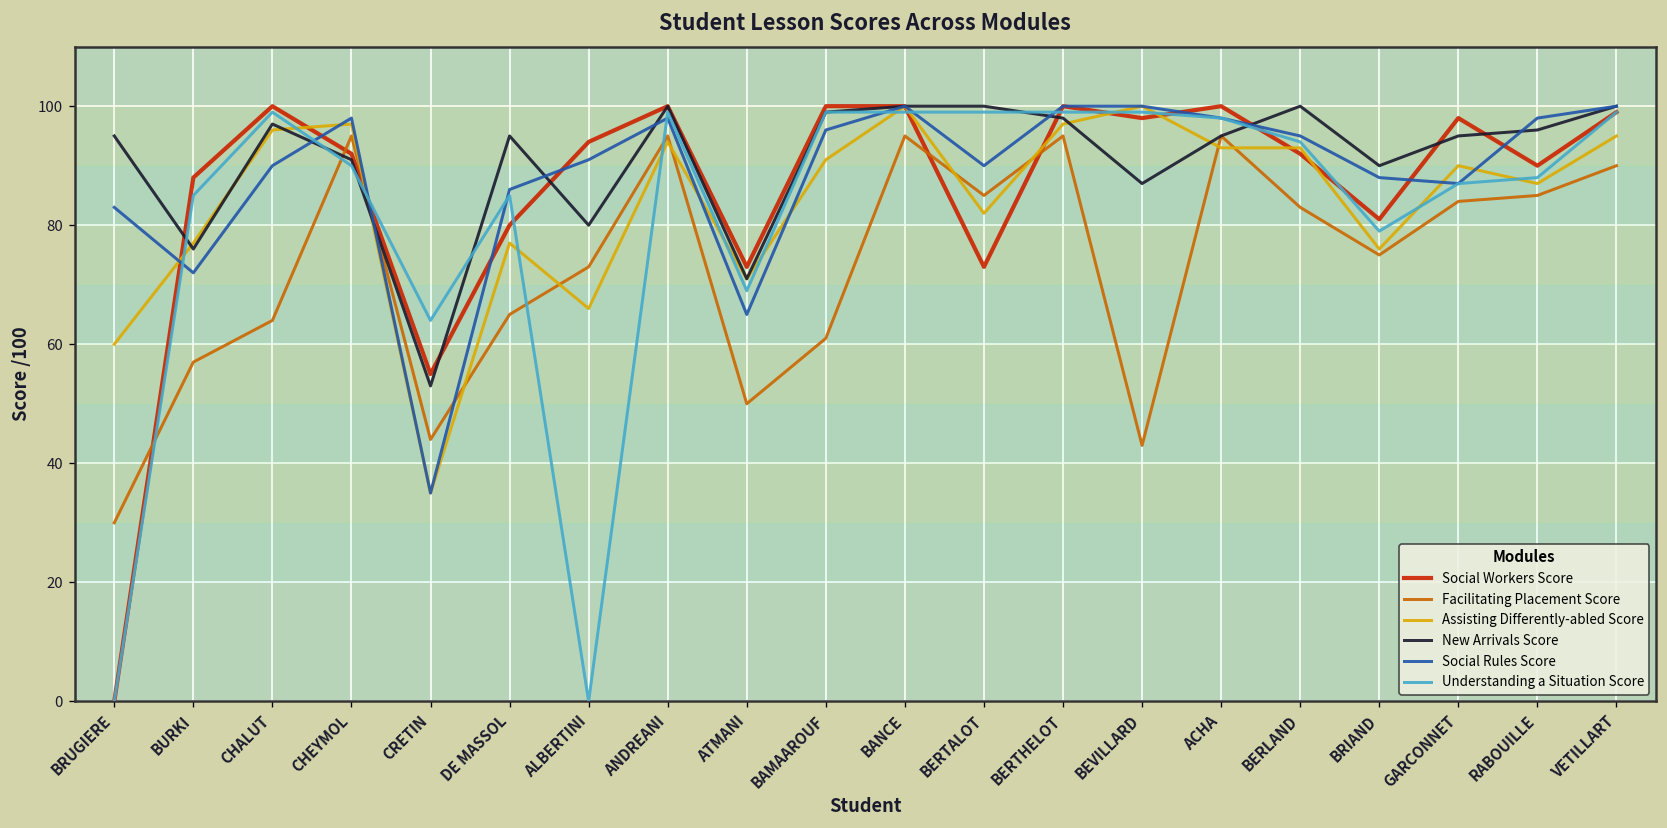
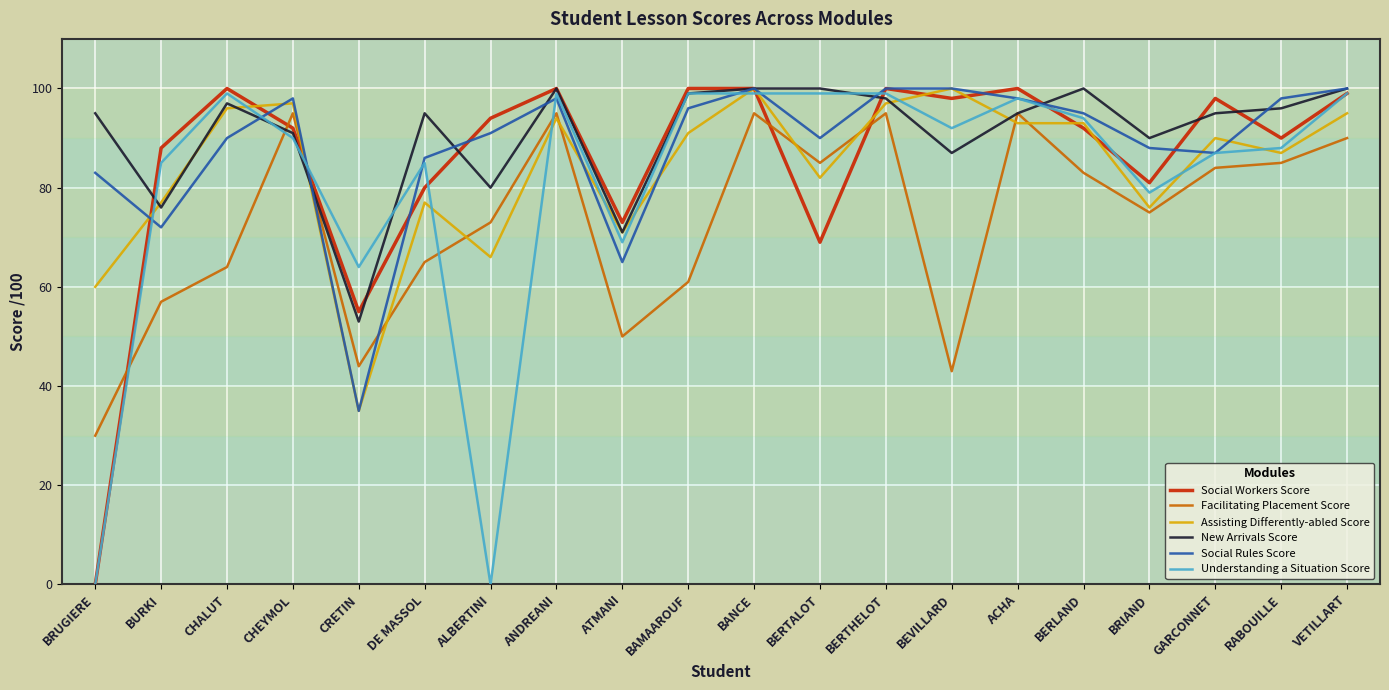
Social Workers Score, BERTALOT: 73 -> 69
Understanding a Situation Score, BEVILLARD: 99 -> 92
